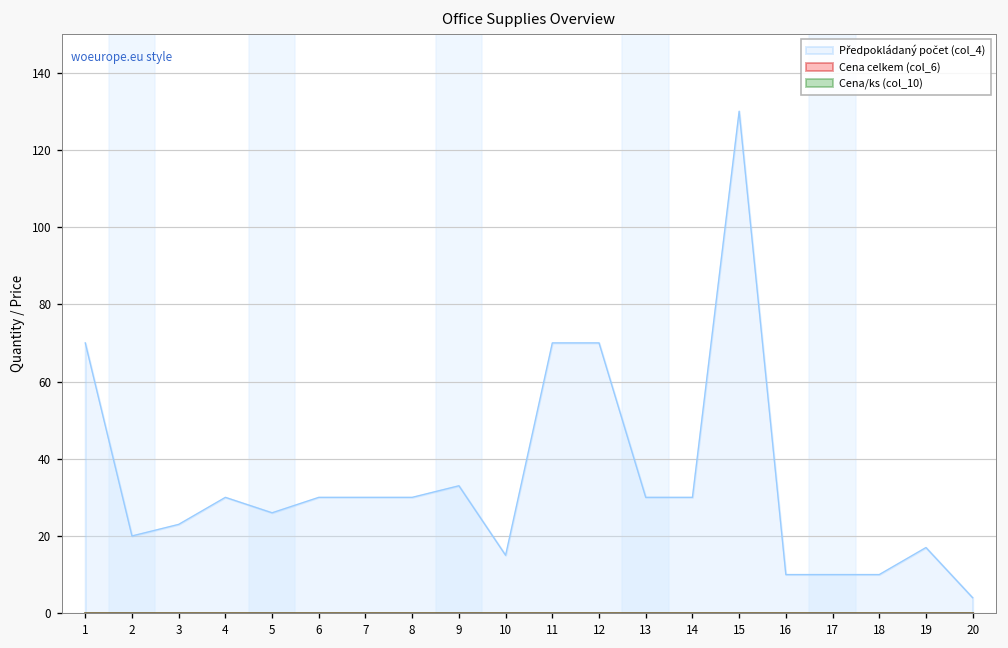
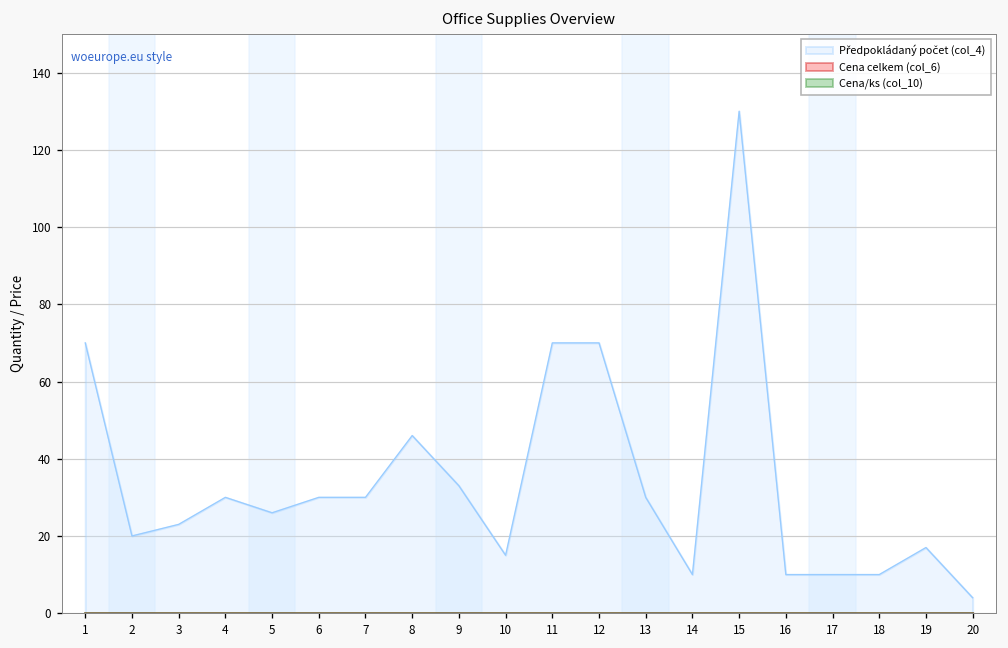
Předpokládaný počet (col_4), 8: 30 -> 46
Předpokládaný počet (col_4), 14: 30 -> 10
